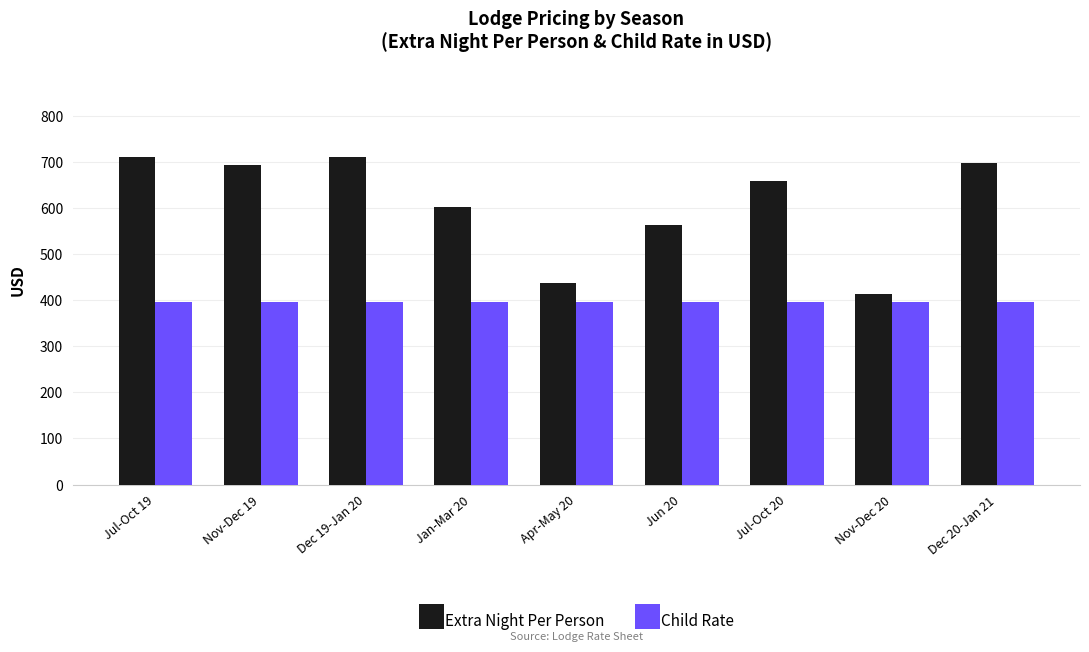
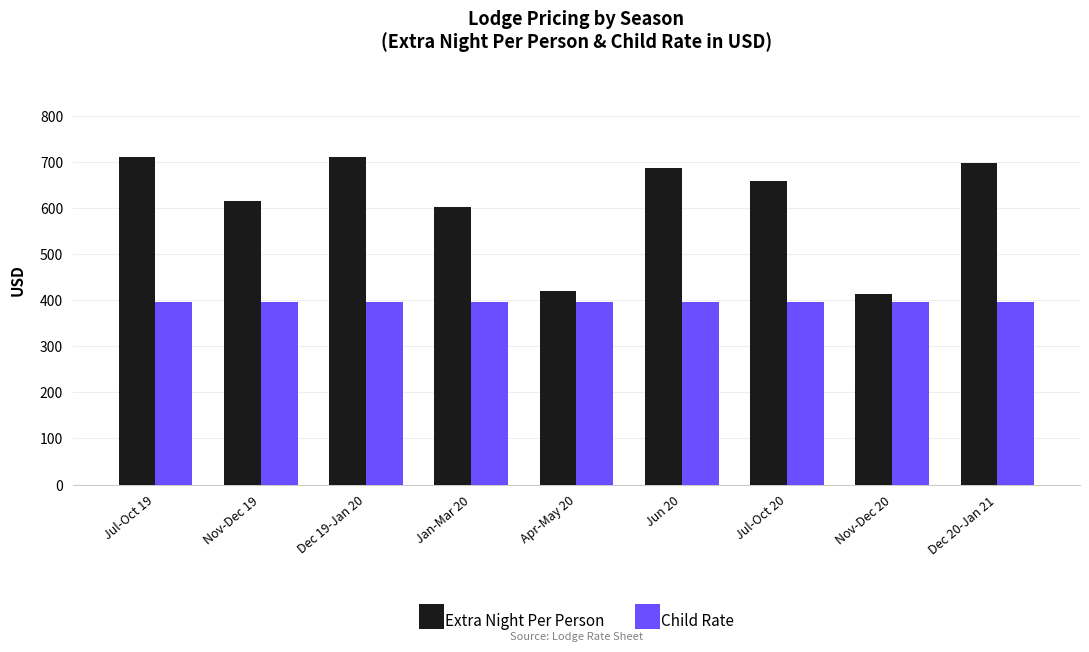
Extra Night Per Person, Nov-Dec 19: 690 -> 620
Extra Night Per Person, Apr-May 20: 440 -> 420
Extra Night Per Person, Jun 20: 560 -> 690
